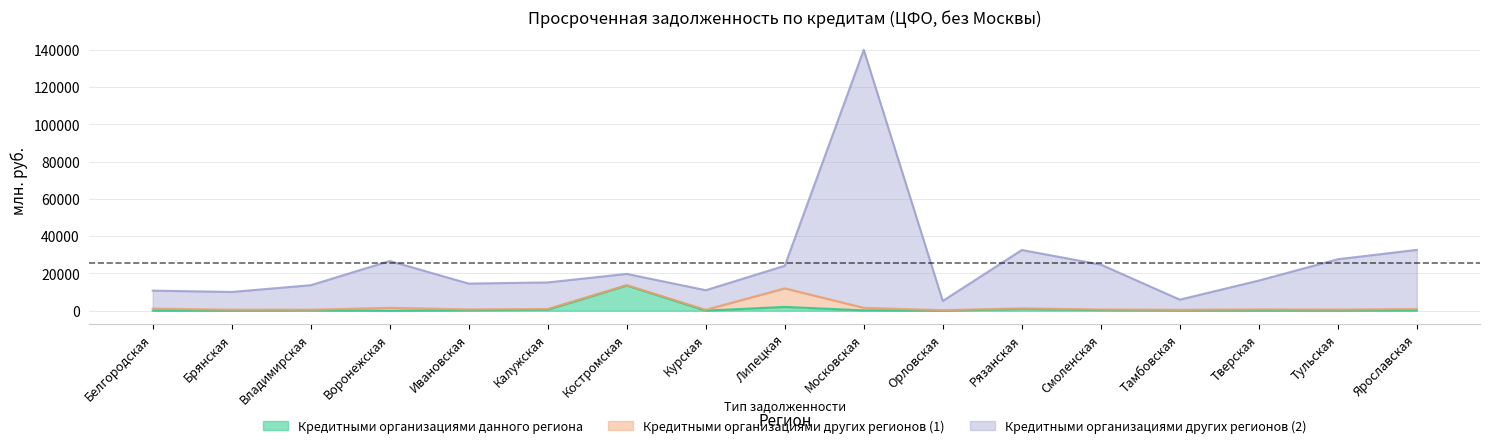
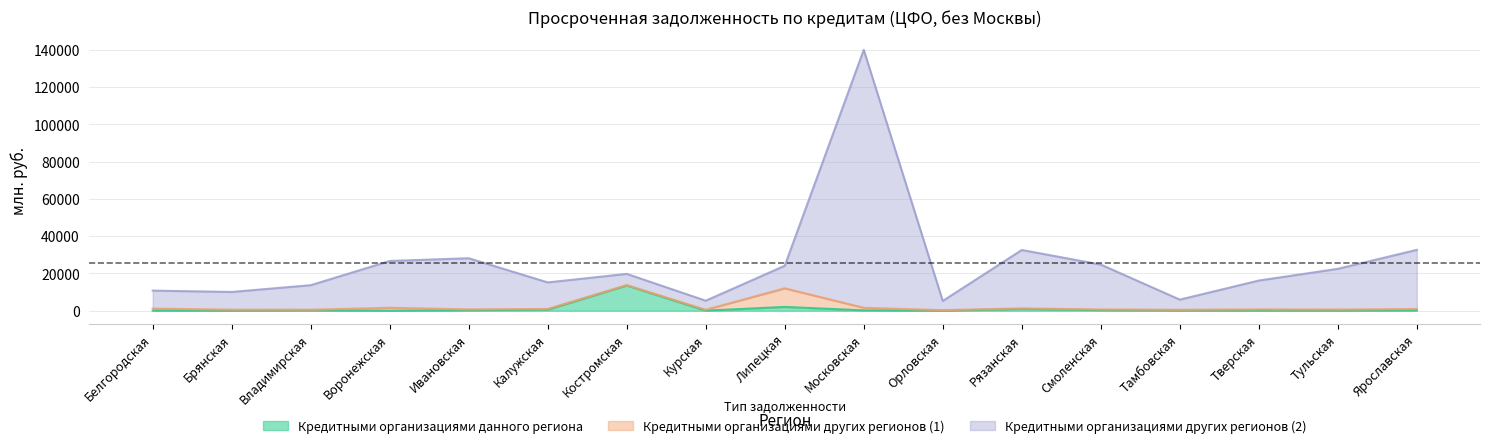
Кредитными организациями других регионов (2), Ивановская: 14000 -> 27000
Кредитными организациями других регионов (2), Курская: 10000 -> 5000
Кредитными организациями других регионов (2), Тульская: 27000 -> 22000
